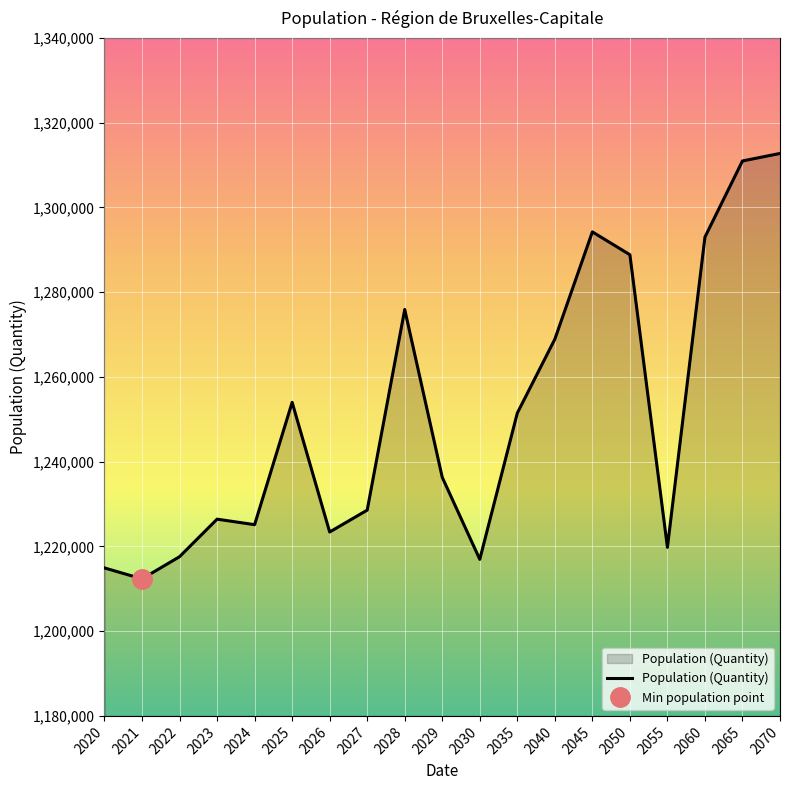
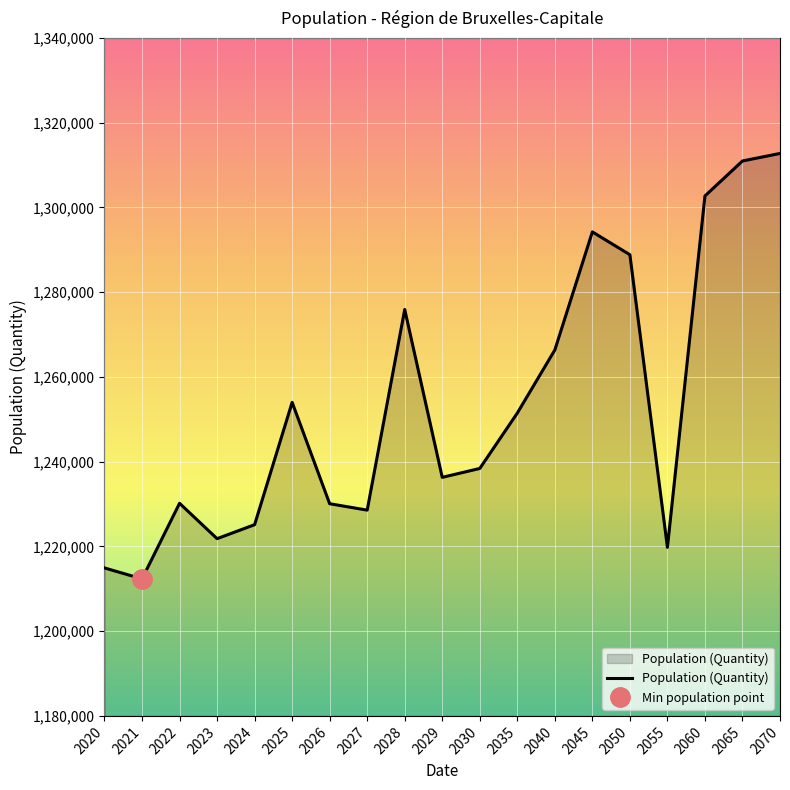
Population (Quantity), 2022: 1,218,000 -> 1,230,000
Population (Quantity), 2023: 1,226,000 -> 1,222,000
Population (Quantity), 2026: 1,223,000 -> 1,230,000
Population (Quantity), 2030: 1,217,000 -> 1,238,000
Population (Quantity), 2040: 1,269,000 -> 1,266,000
Population (Quantity), 2060: 1,293,000 -> 1,303,000
